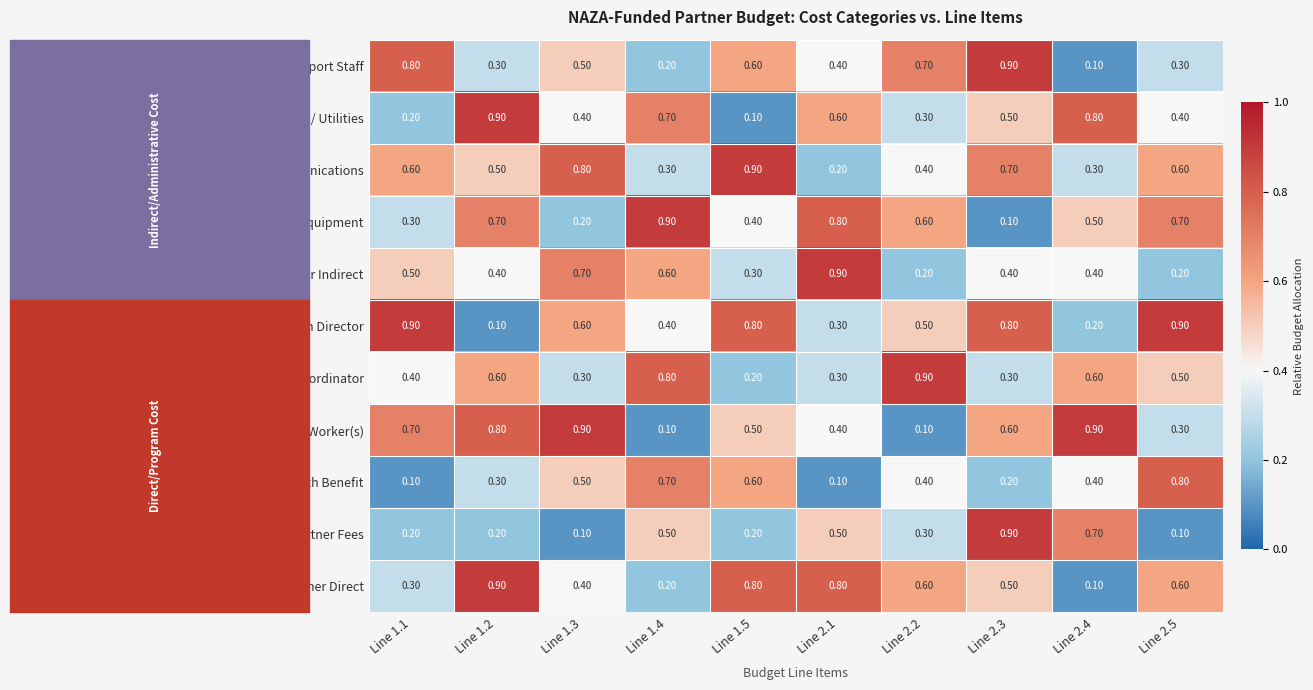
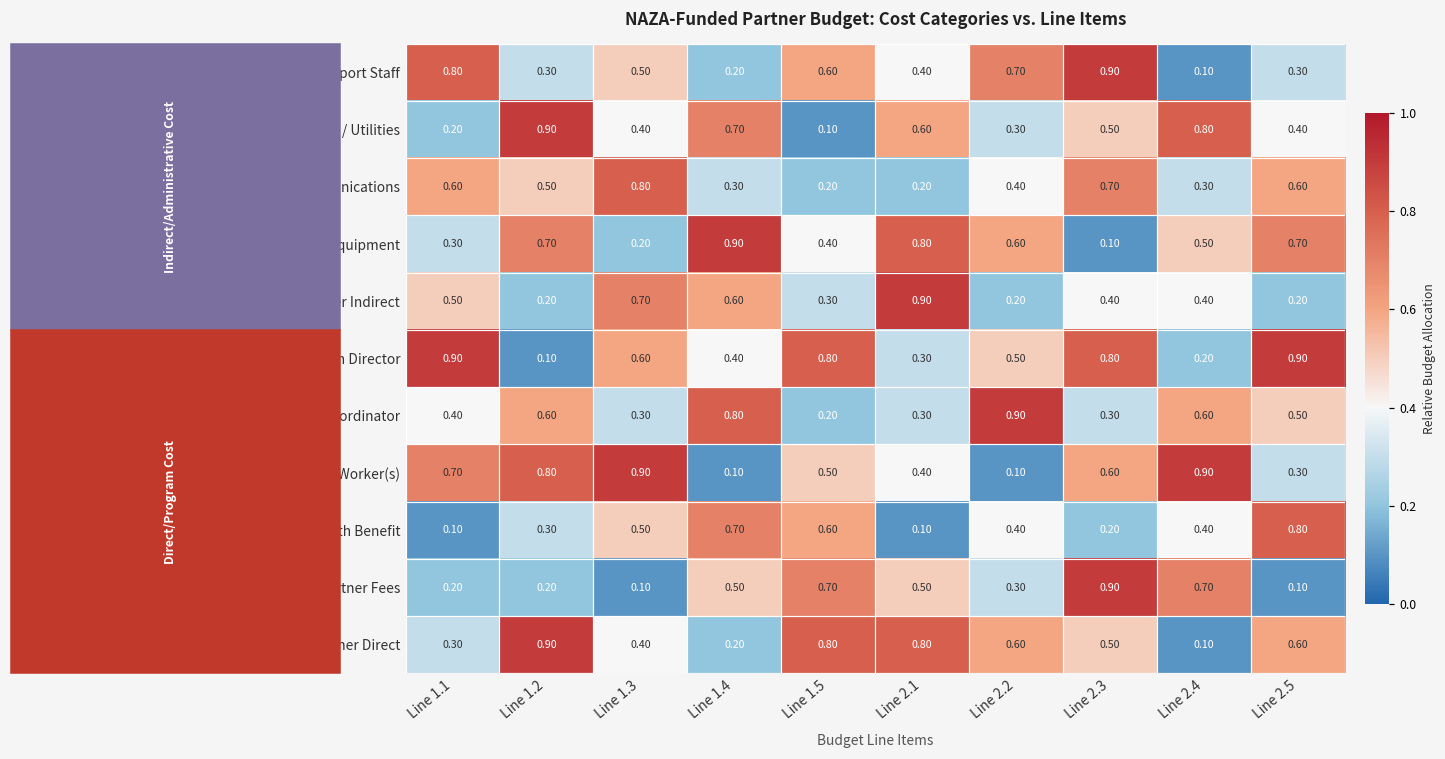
Communications, Line 1.5: 0.90 -> 0.20
Other Indirect, Line 1.2: 0.40 -> 0.20
Enrichment Partner Fees, Line 1.5: 0.20 -> 0.70
